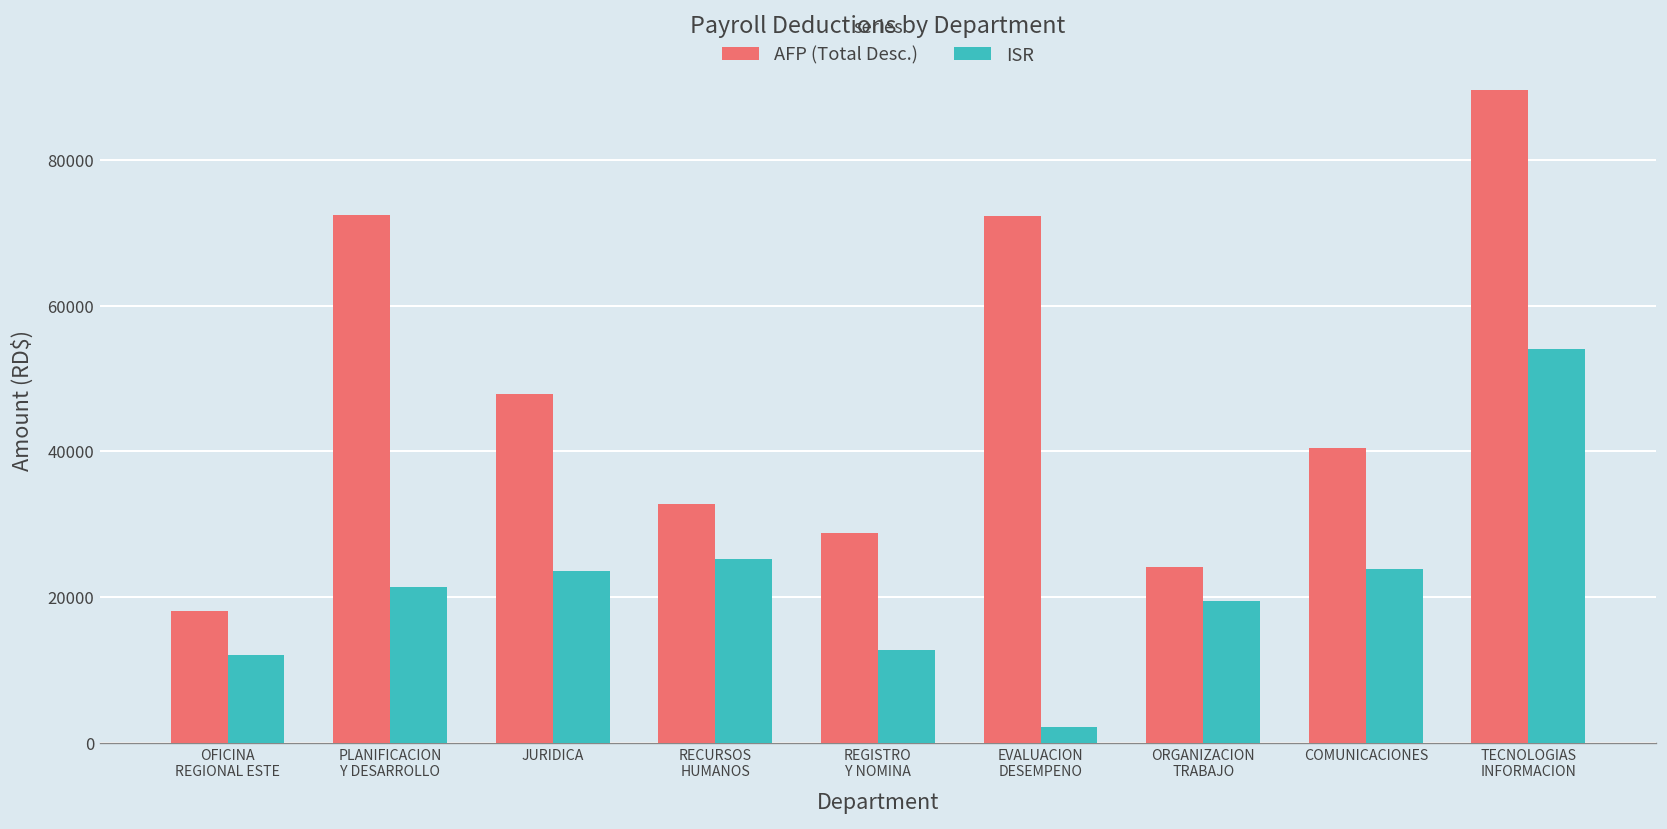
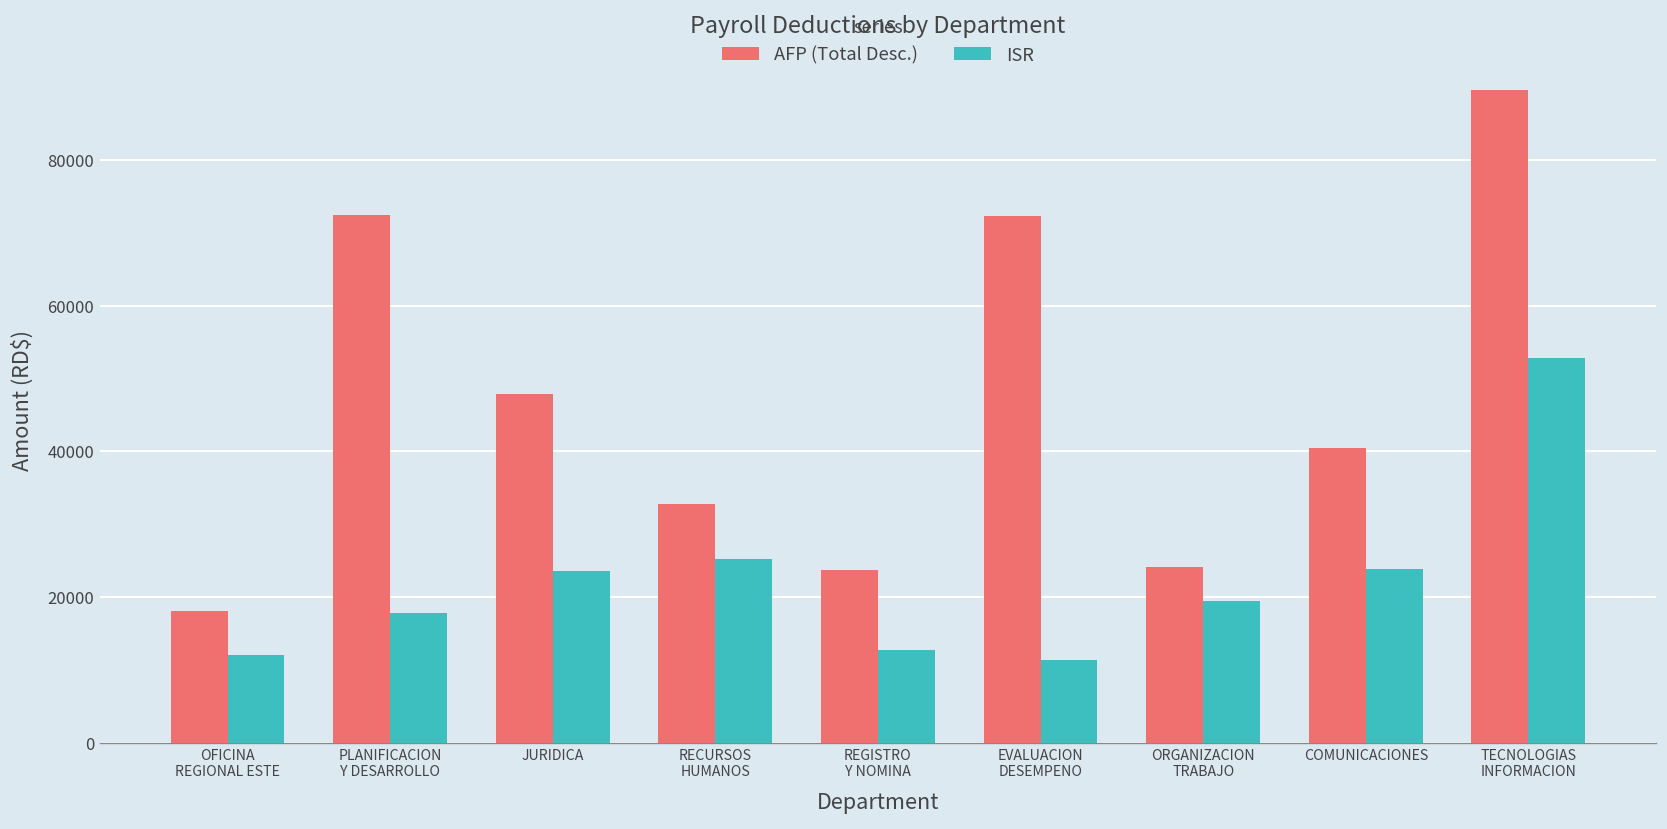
ISR, PLANIFICACION Y DESARROLLO: 21000 -> 18000
AFP (Total Desc.), REGISTRO Y NOMINA: 29000 -> 24000
ISR, EVALUACION DESEMPENO: 2000 -> 11000
ISR, TECNOLOGIAS INFORMACION: 54000 -> 53000
